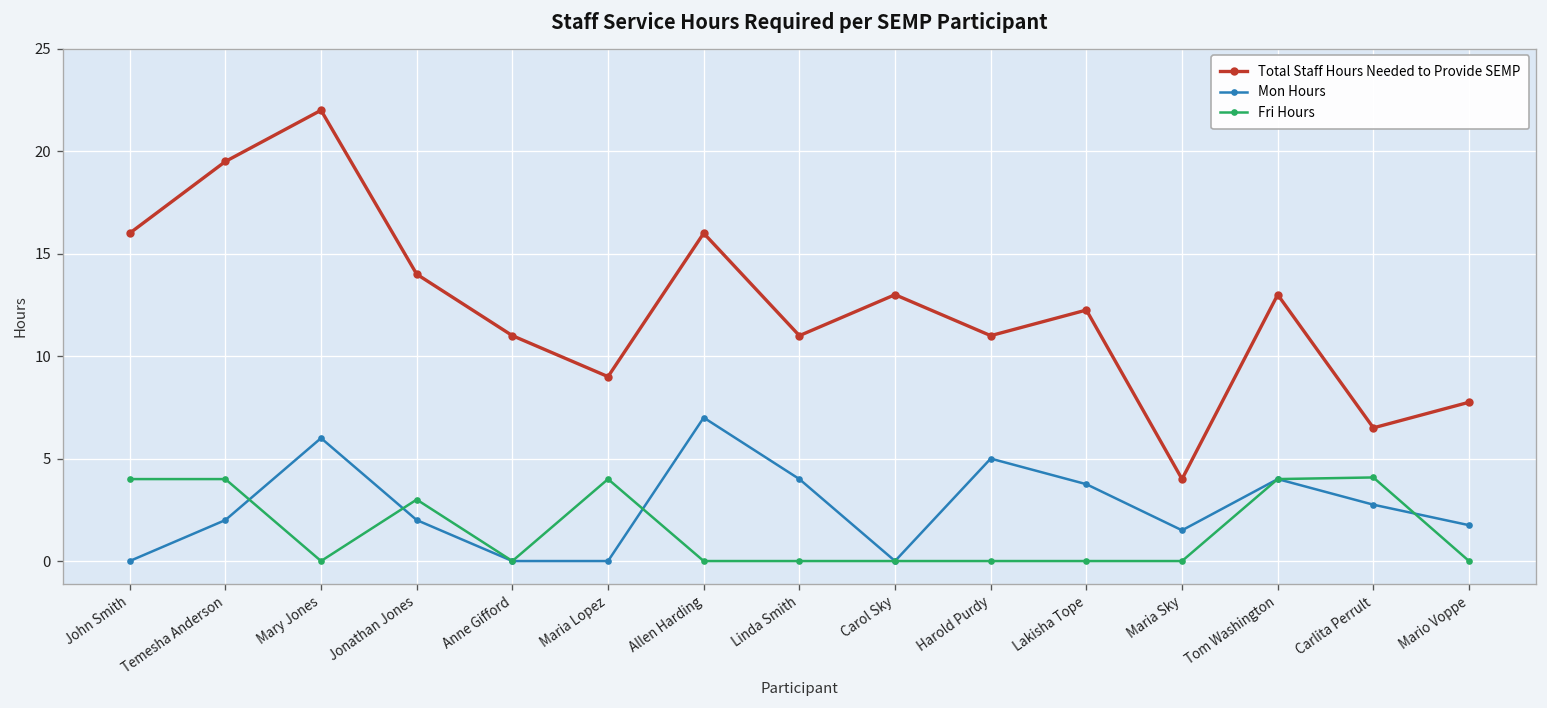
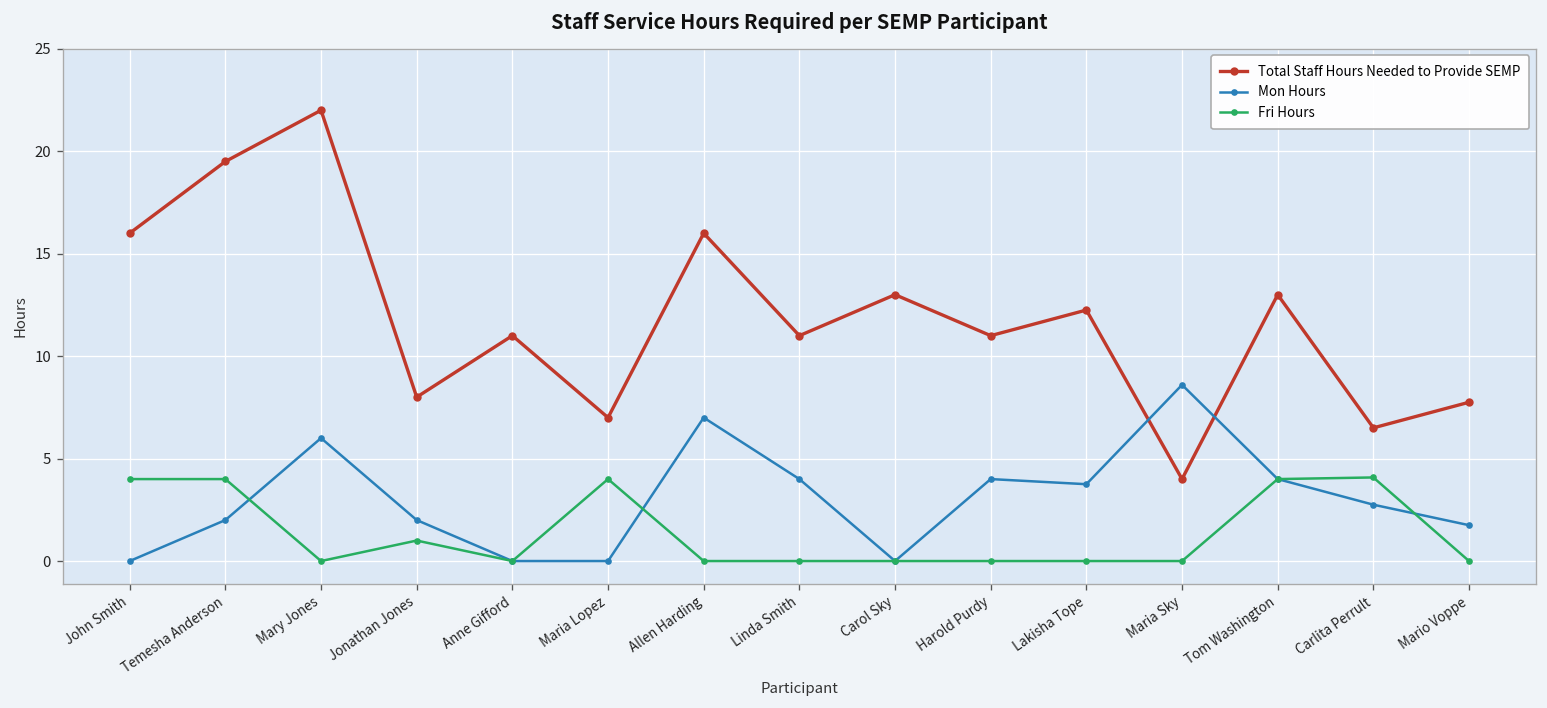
Total Staff Hours Needed to Provide SEMP, Jonathan Jones: 14 -> 8
Fri Hours, Jonathan Jones: 3 -> 1
Total Staff Hours Needed to Provide SEMP, Maria Lopez: 9 -> 7
Mon Hours, Harold Purdy: 5 -> 4
Mon Hours, Maria Sky: 1.5 -> 8.6
